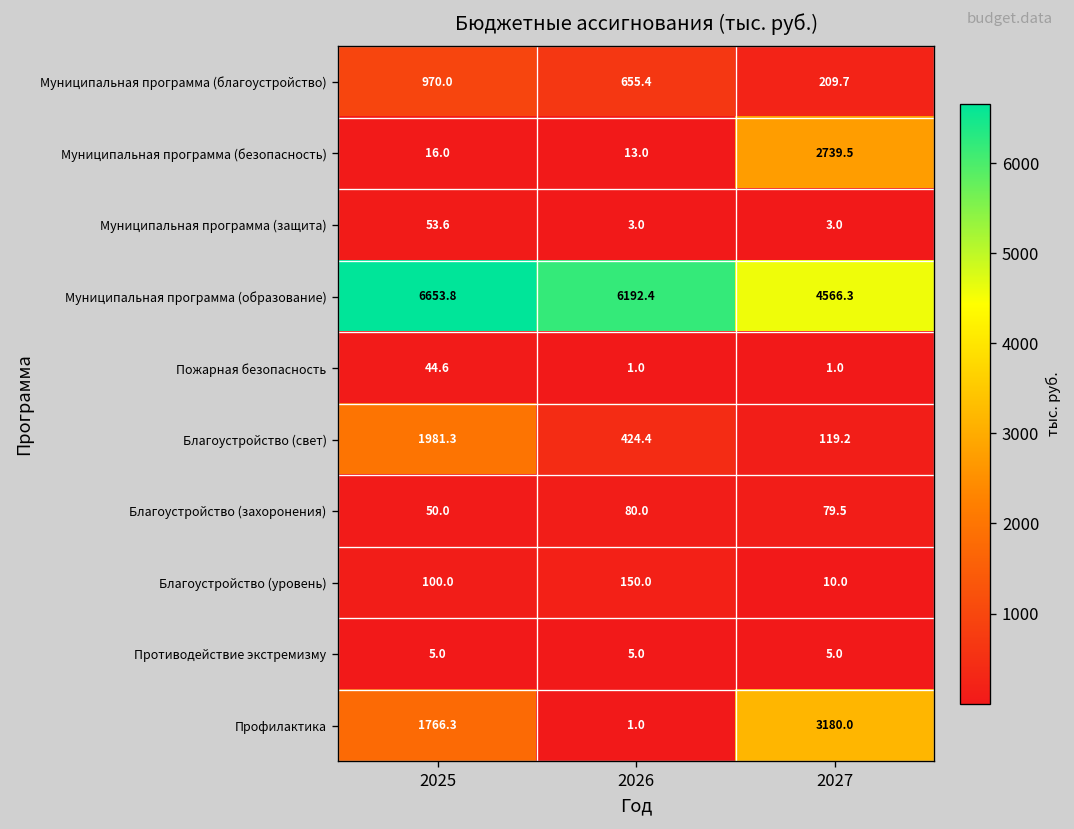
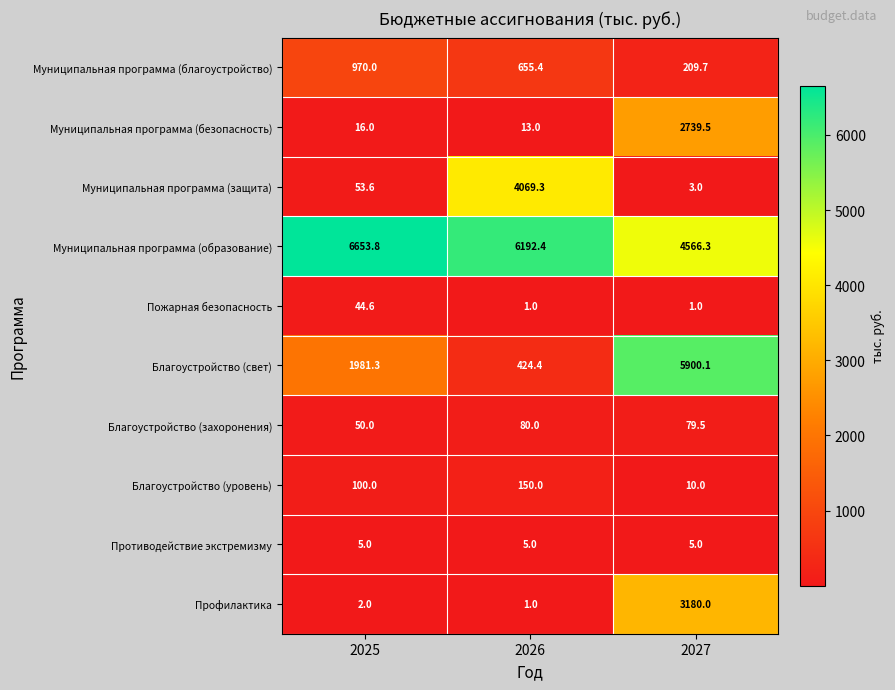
Муниципальная программа (защита), 2026: 3.0 -> 4069.3
Благоустройство (свет), 2027: 119.2 -> 5900.1
Профилактика, 2025: 1766.3 -> 2.0
